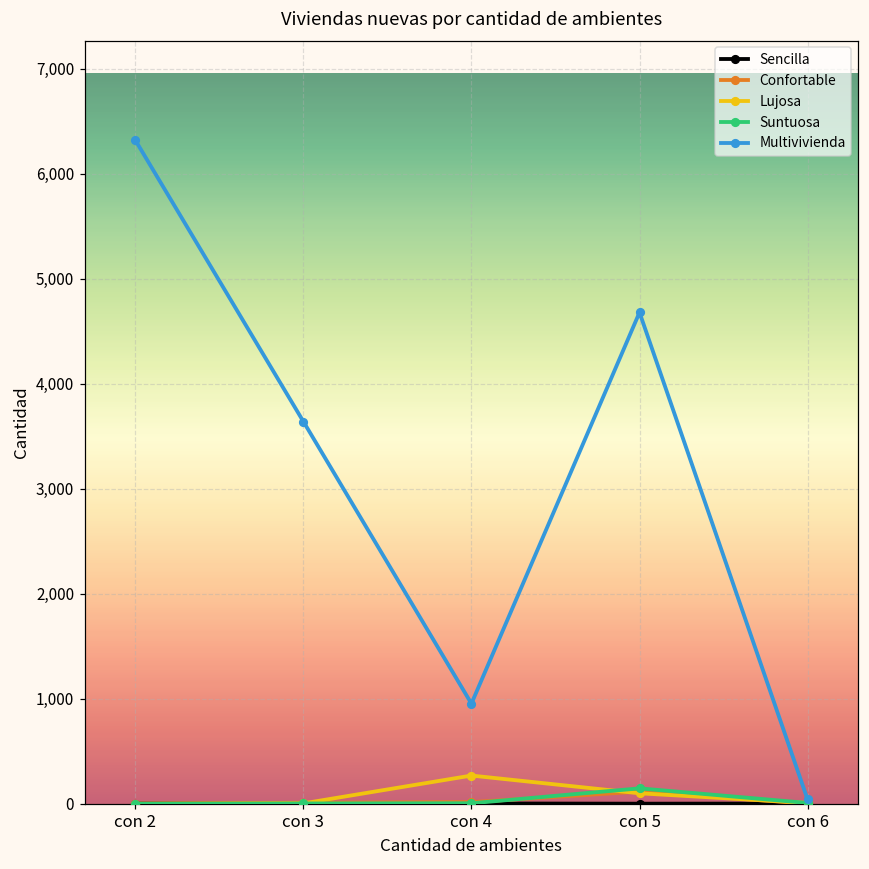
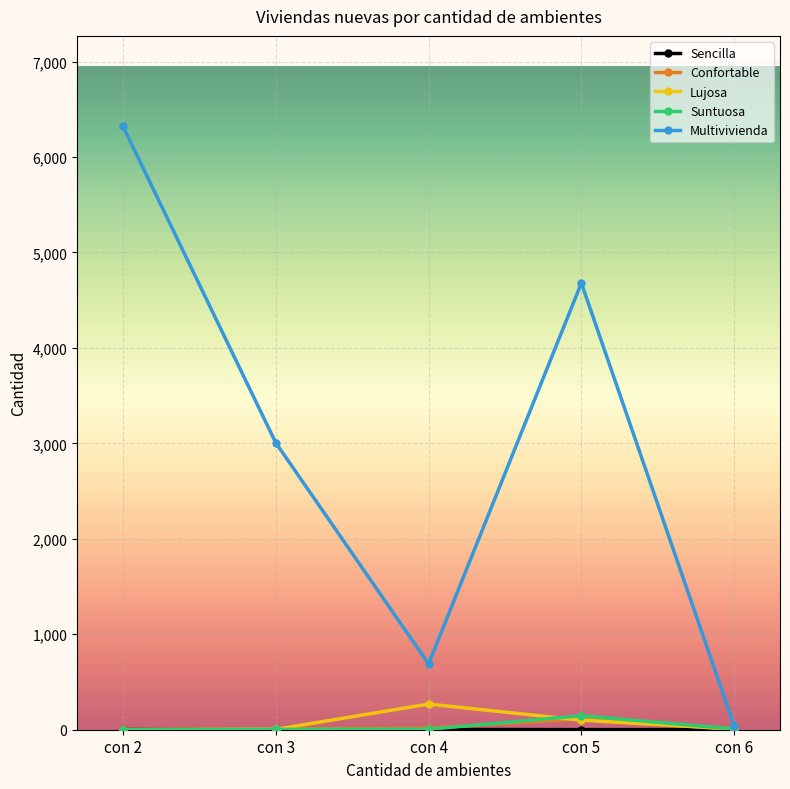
Multivivienda, con 3: 3,600 -> 3,000
Multivivienda, con 4: 1,000 -> 700
